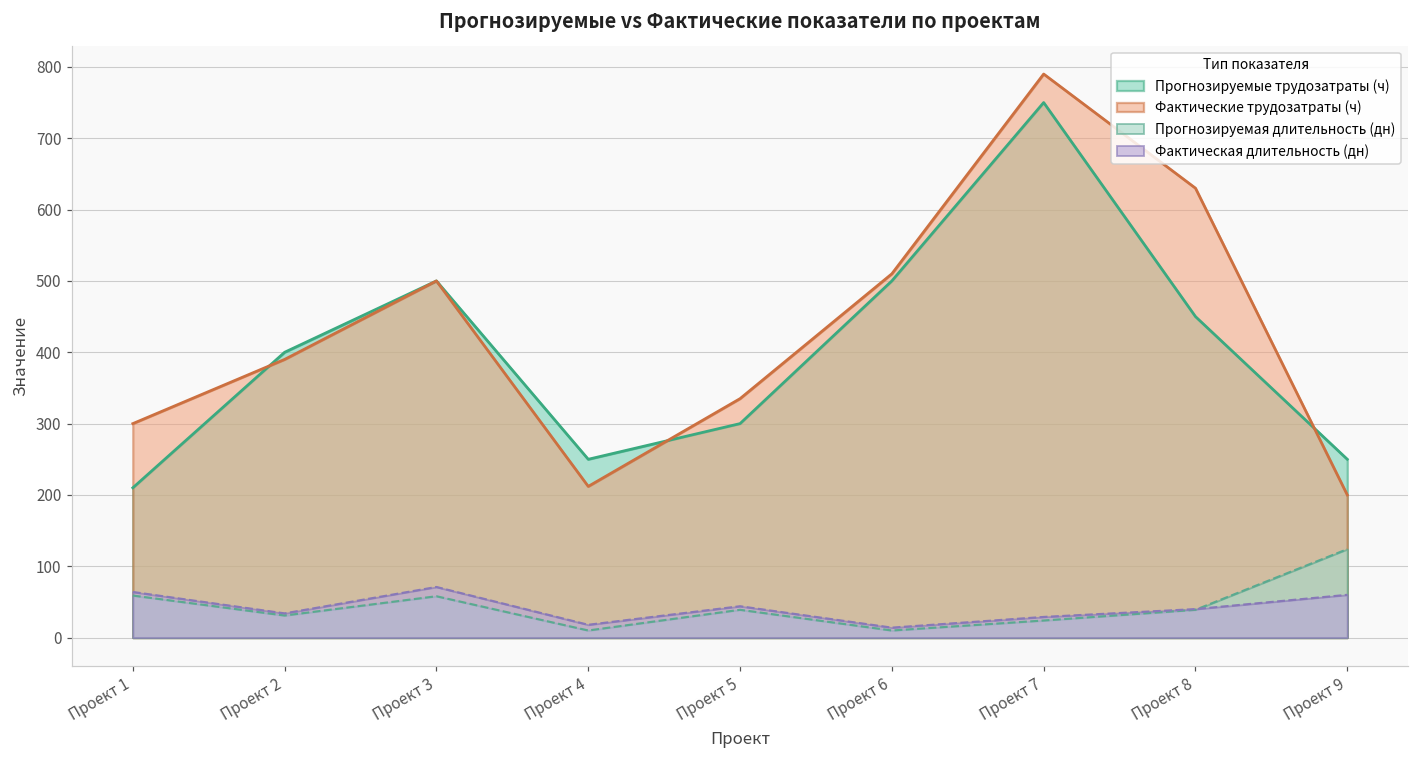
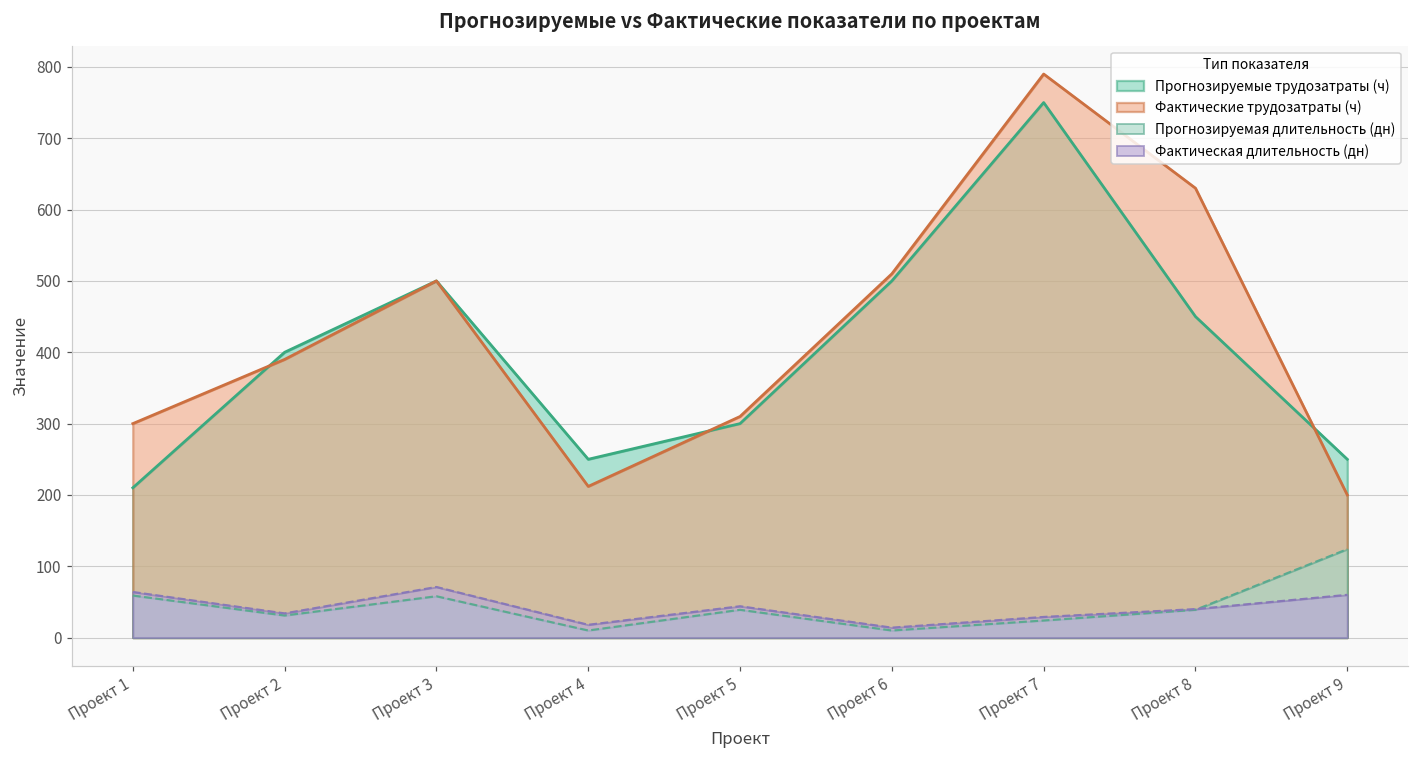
Фактические трудозатраты (ч), Проект 5: 340 -> 310
